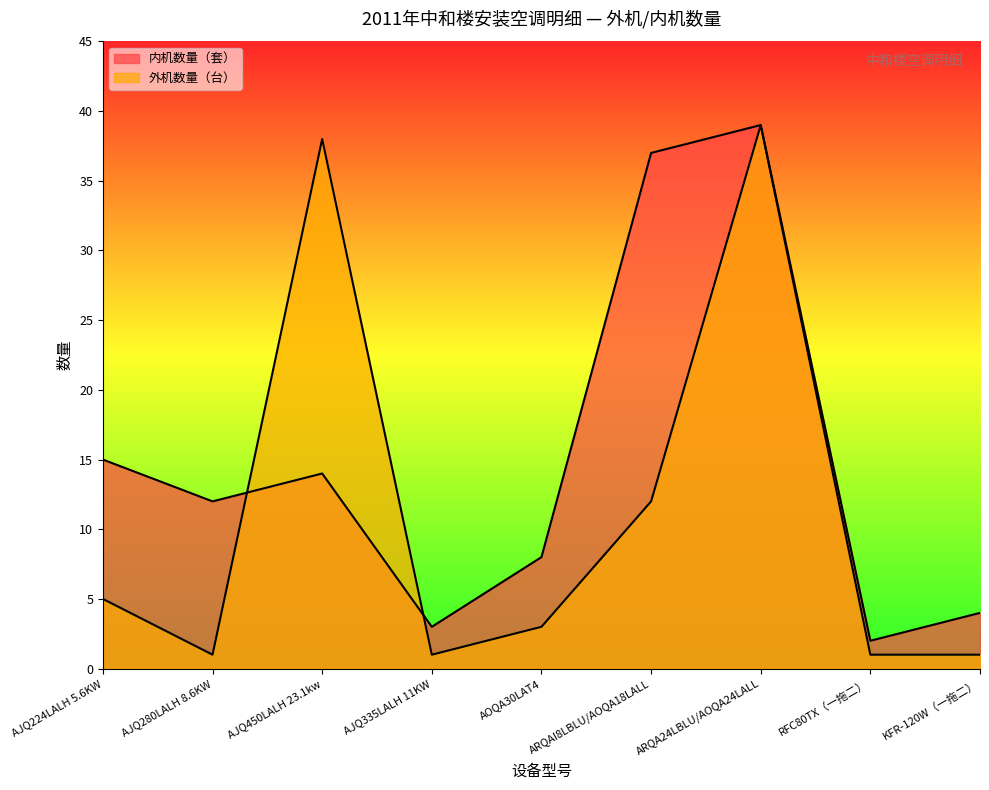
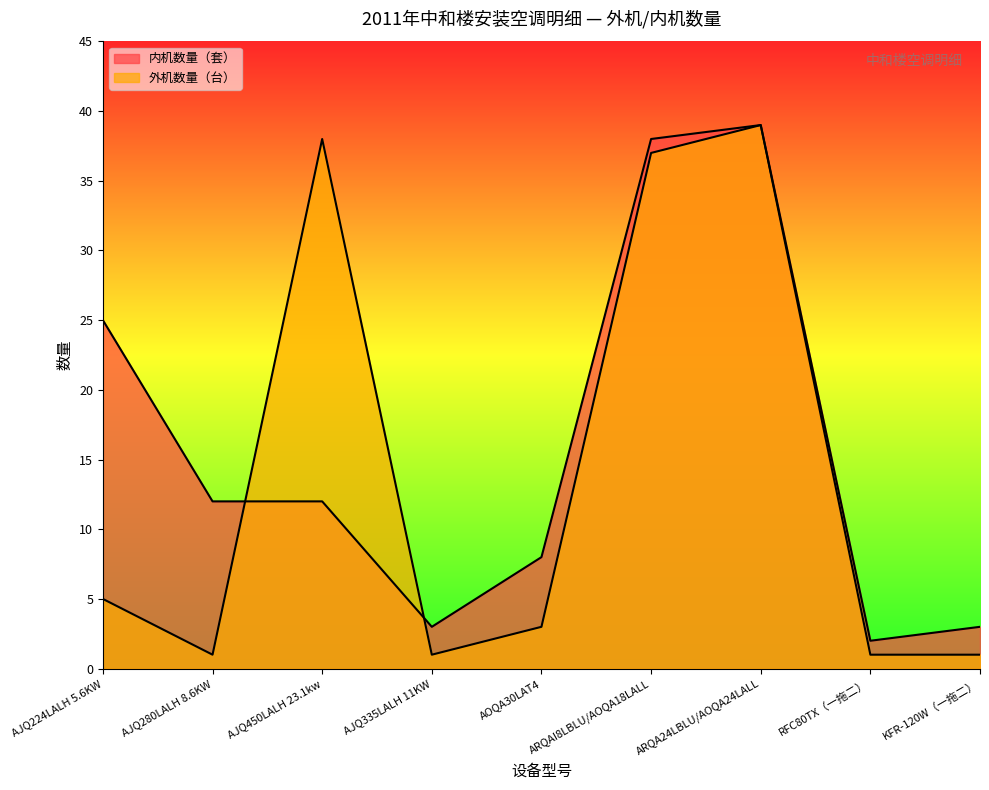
内机数量（套）, AJQ224LALH 5.6KW: 15 -> 25
内机数量（套）, AJQ450LALH 23.1kw: 14 -> 12
内机数量（套）, ARQAI8LBLU/AOQA18LALL: 37 -> 38
外机数量（台）, ARQAI8LBLU/AOQA18LALL: 12 -> 37
内机数量（套）, KFR-120W（一拖二）: 4 -> 3
